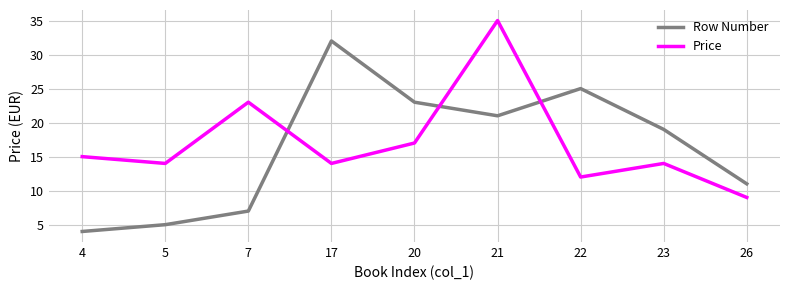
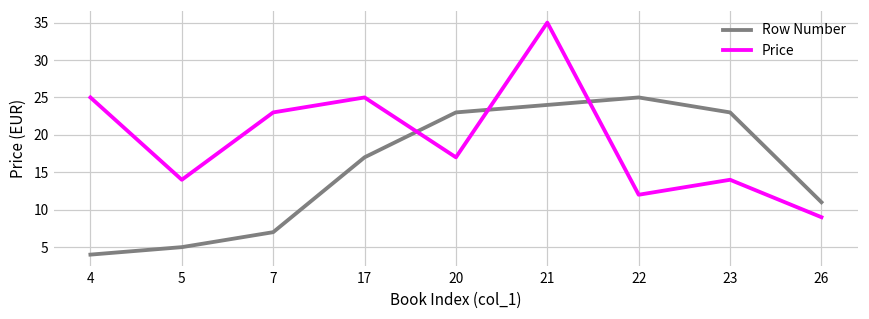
Price, 4: 15 -> 25
Row Number, 17: 32 -> 17
Price, 17: 14 -> 25
Row Number, 21: 21 -> 24
Row Number, 23: 19 -> 23
